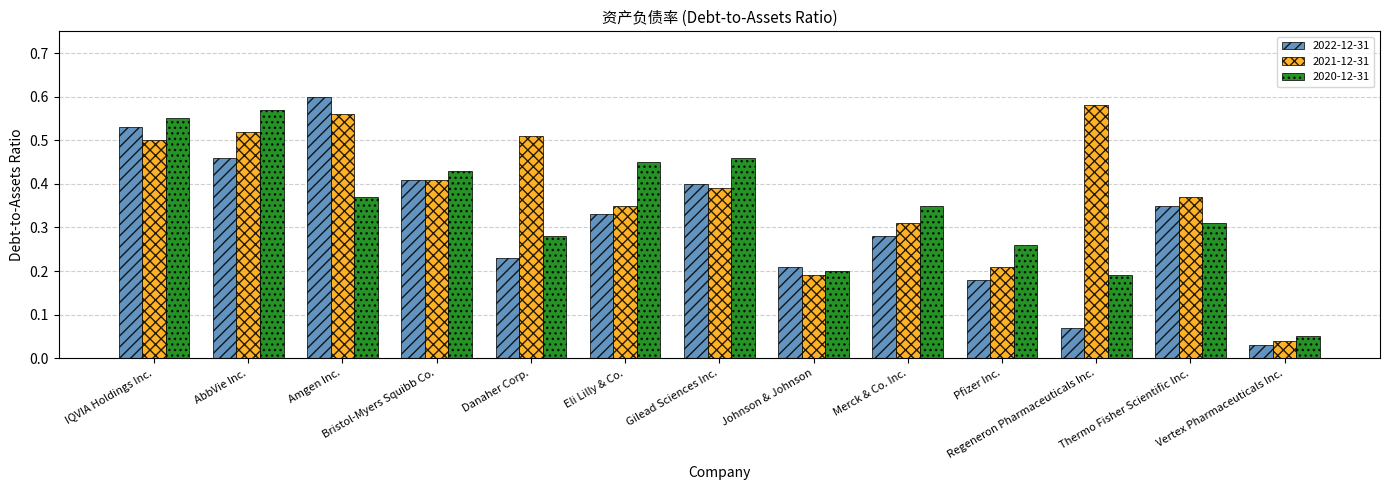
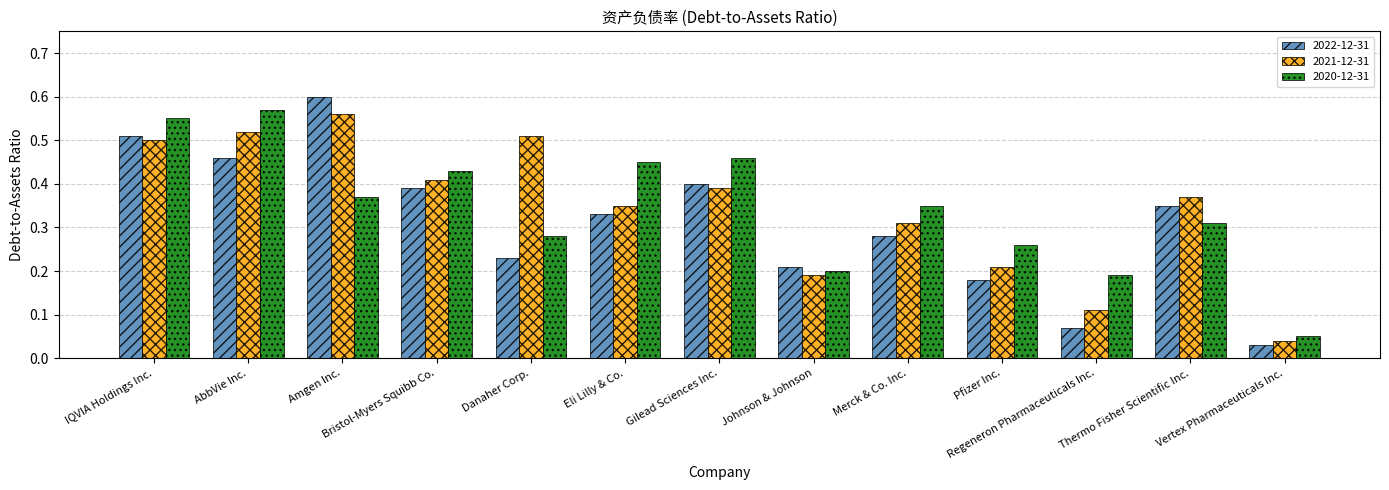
2022-12-31, IQVIA Holdings Inc.: 0.53 -> 0.51
2022-12-31, Bristol-Myers Squibb Co.: 0.41 -> 0.39
2021-12-31, Regeneron Pharmaceuticals Inc.: 0.58 -> 0.11
